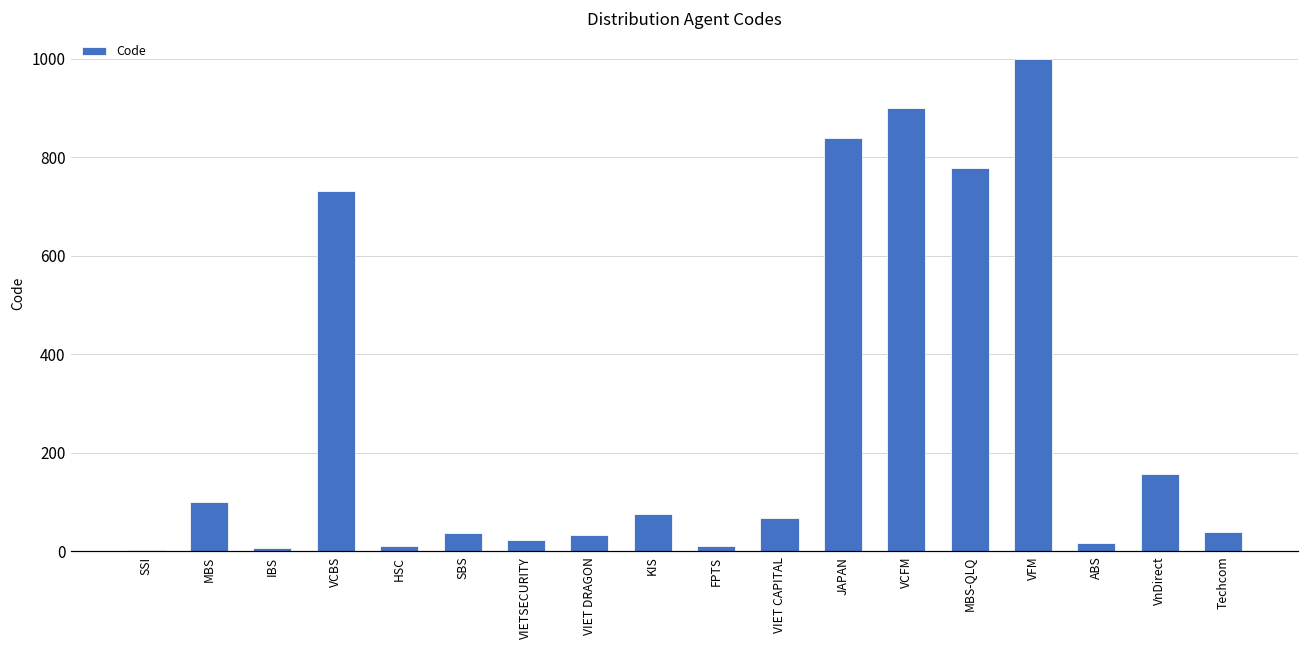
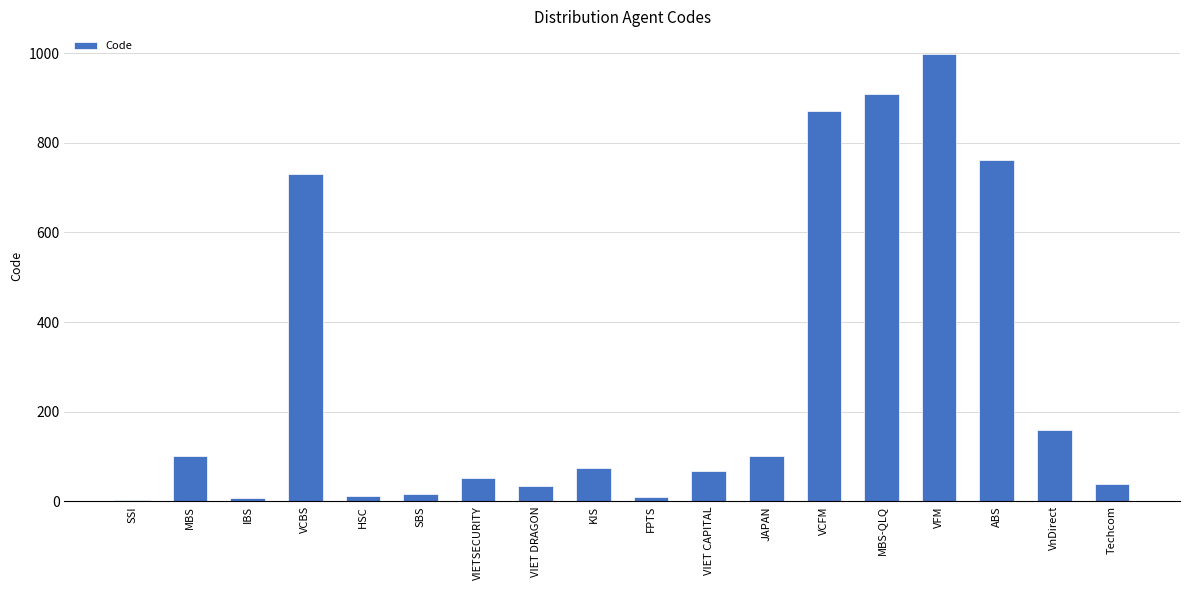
SBS: 40 -> 20
VIETSECURITY: 20 -> 50
JAPAN: 840 -> 100
VCFM: 900 -> 870
MBS-QLQ: 780 -> 910
ABS: 20 -> 760
